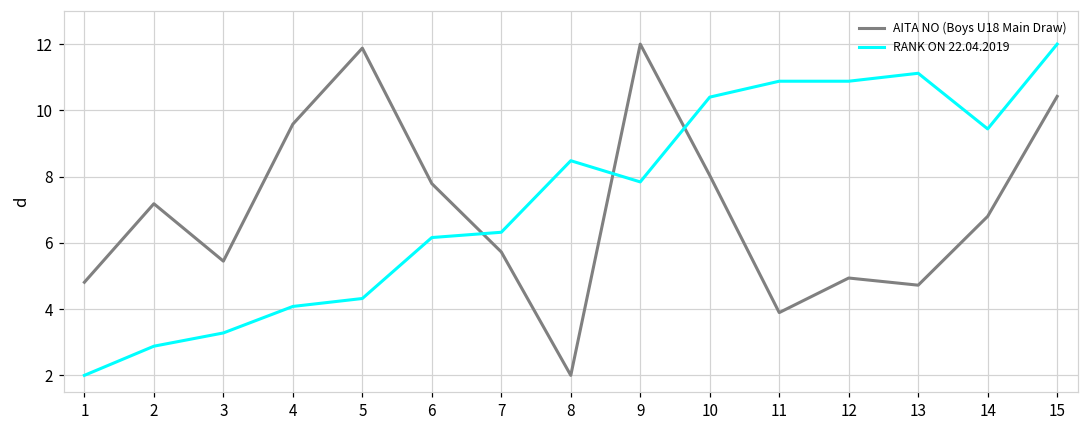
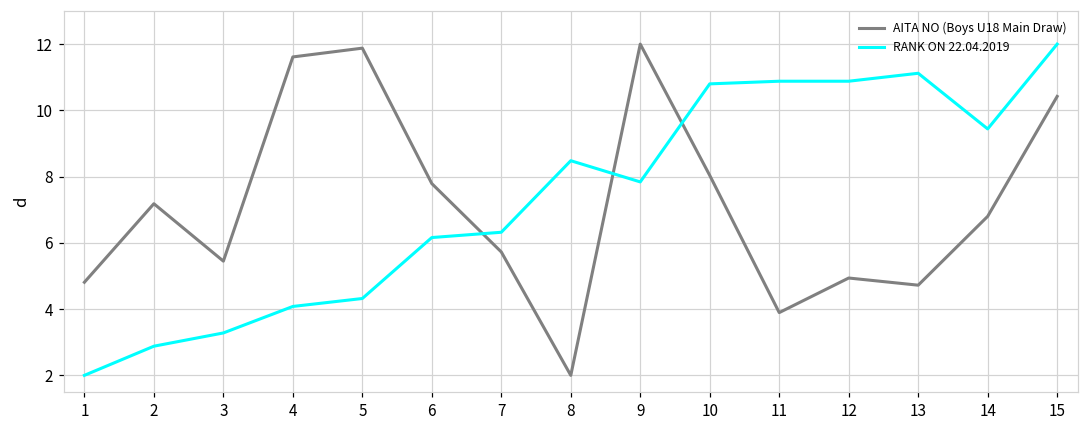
AITA NO (Boys U18 Main Draw), 4: 9.6 -> 11.6
RANK ON 22.04.2019, 10: 10.4 -> 10.8
